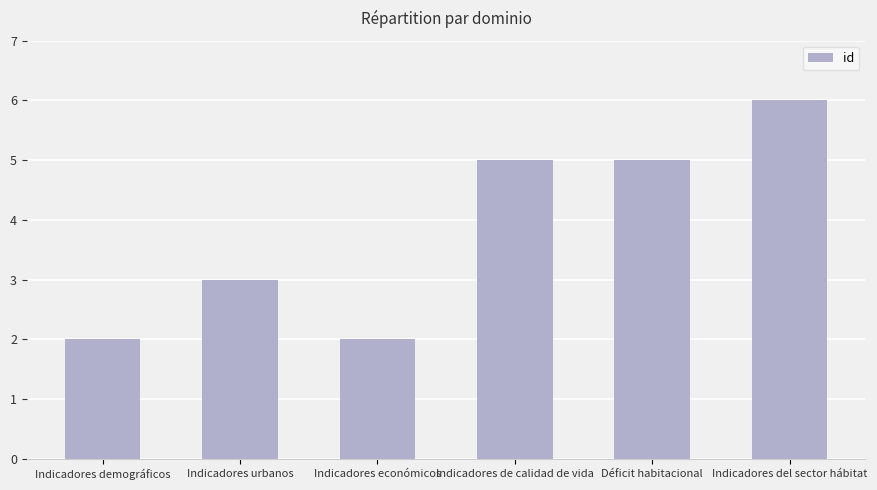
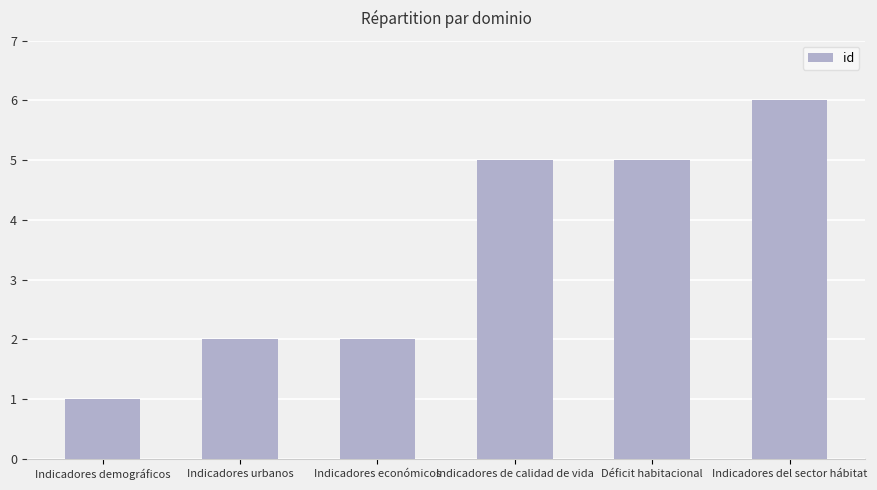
Indicadores demográficos: 2 -> 1
Indicadores urbanos: 3 -> 2
